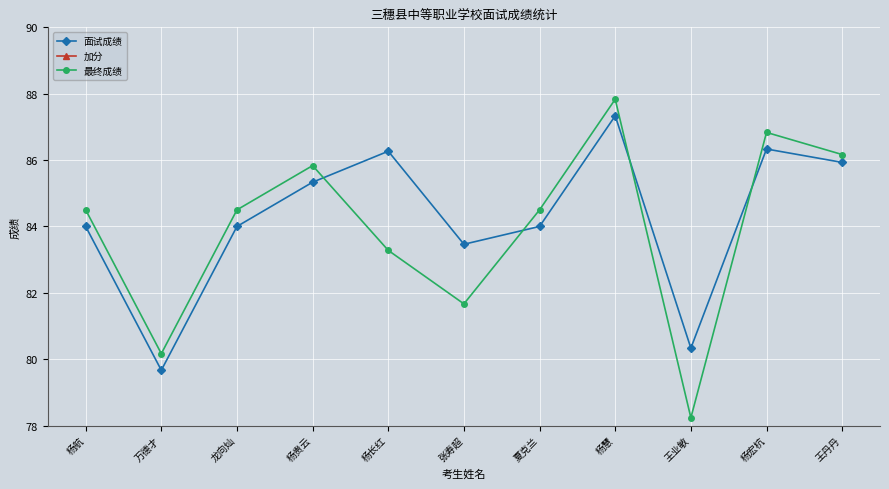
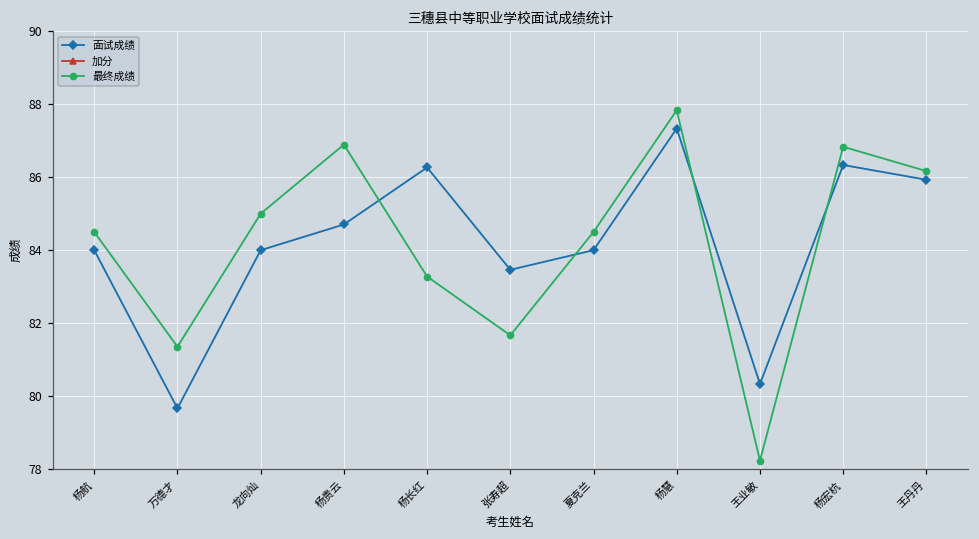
最终成绩, 万德才: 80.2 -> 81.4
最终成绩, 龙向灿: 84.5 -> 85.0
面试成绩, 杨贵云: 85.3 -> 84.7
最终成绩, 杨贵云: 85.8 -> 86.9
